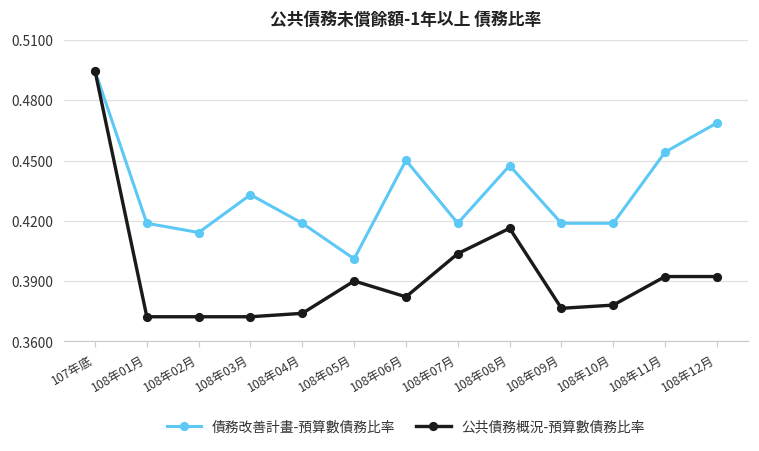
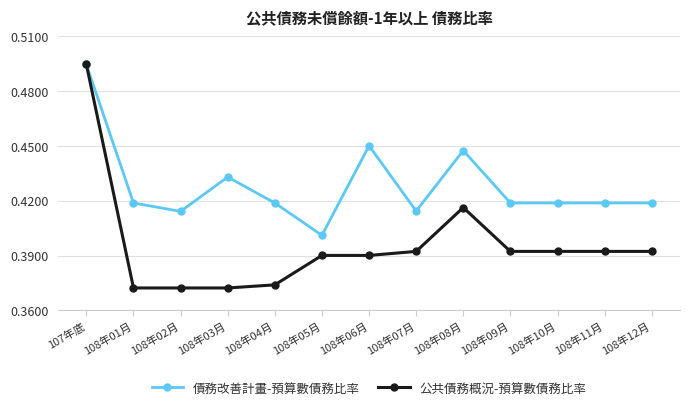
公共債務概況-預算數債務比率, 108年06月: 0.382 -> 0.390
債務改善計畫-預算數債務比率, 108年07月: 0.419 -> 0.414
公共債務概況-預算數債務比率, 108年07月: 0.404 -> 0.392
公共債務概況-預算數債務比率, 108年09月: 0.377 -> 0.392
公共債務概況-預算數債務比率, 108年10月: 0.378 -> 0.392
債務改善計畫-預算數債務比率, 108年11月: 0.454 -> 0.419
債務改善計畫-預算數債務比率, 108年12月: 0.469 -> 0.419
